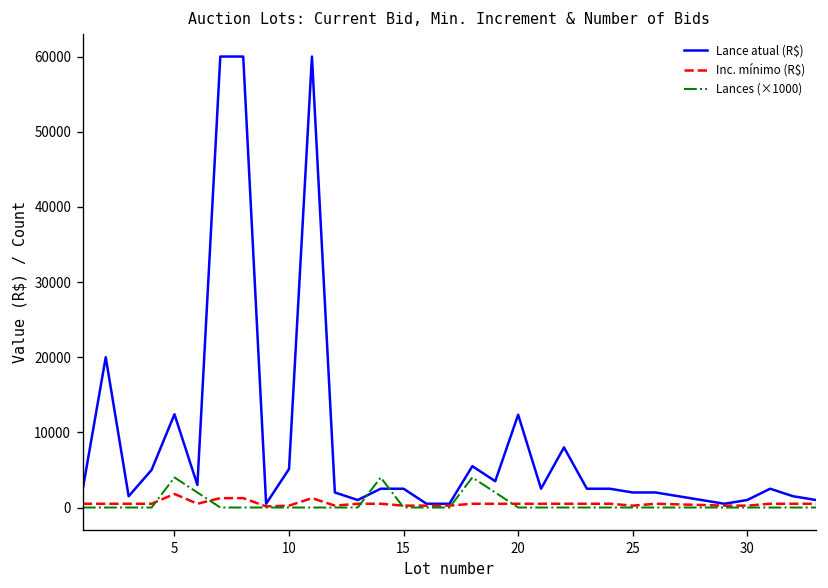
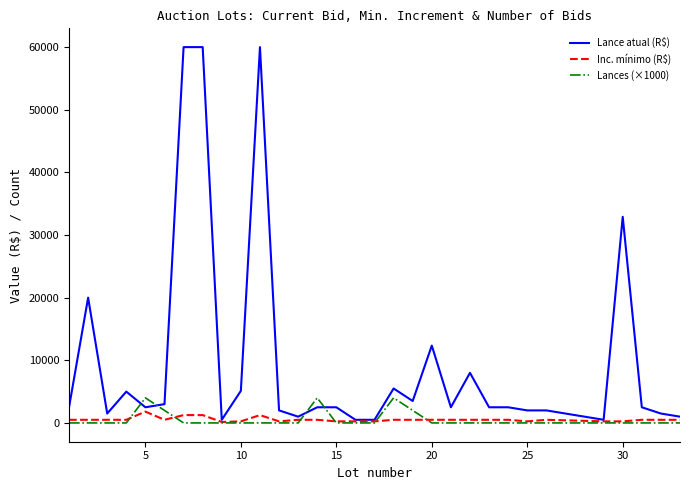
Lance atual (R$), 5: 12000 -> 3000
Lance atual (R$), 30: 1000 -> 33000
